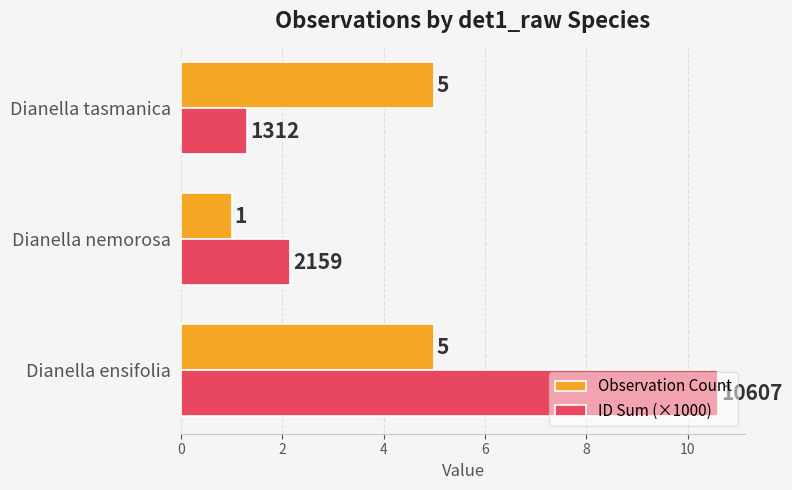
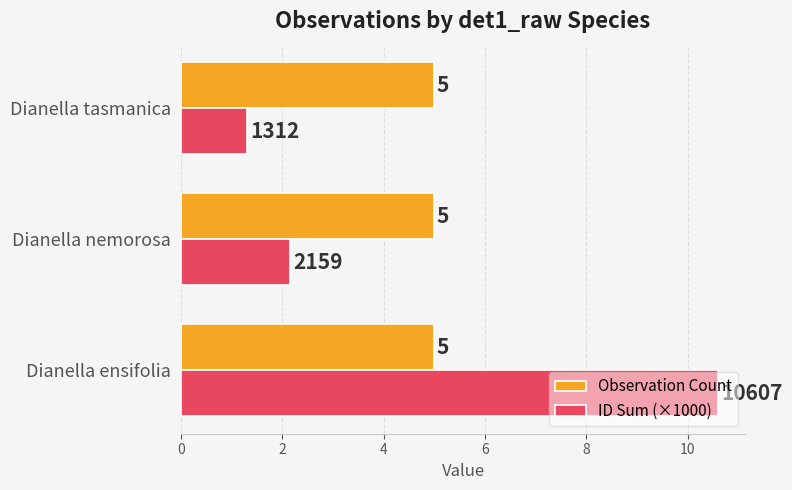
Observation Count, Dianella nemorosa: 1 -> 5
